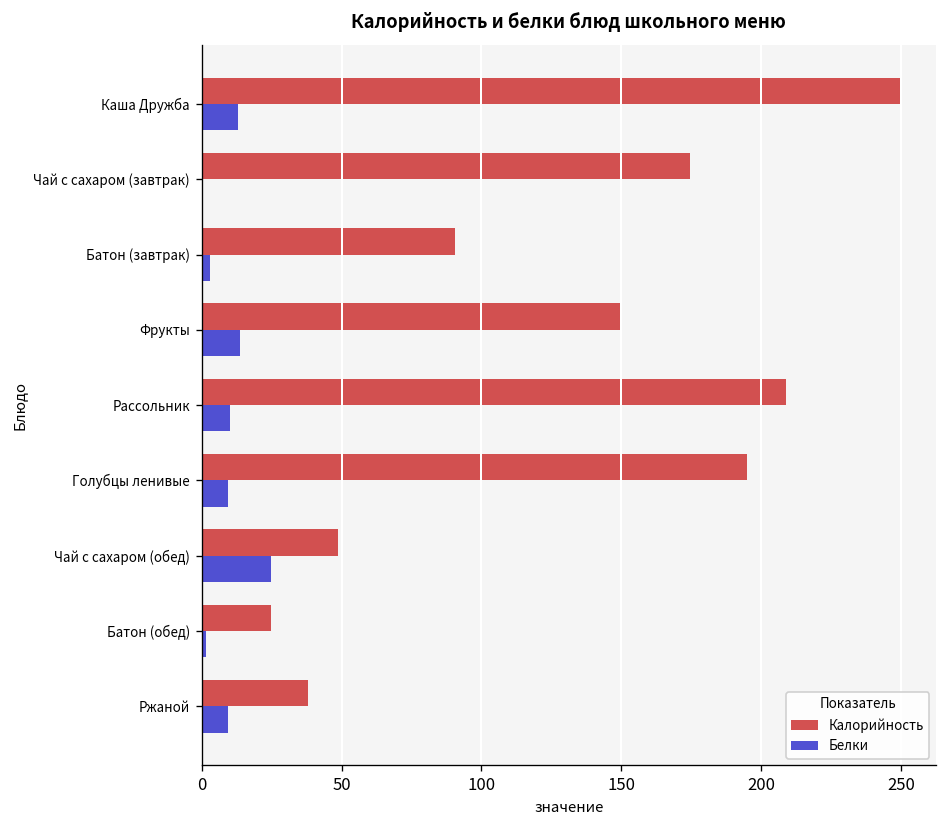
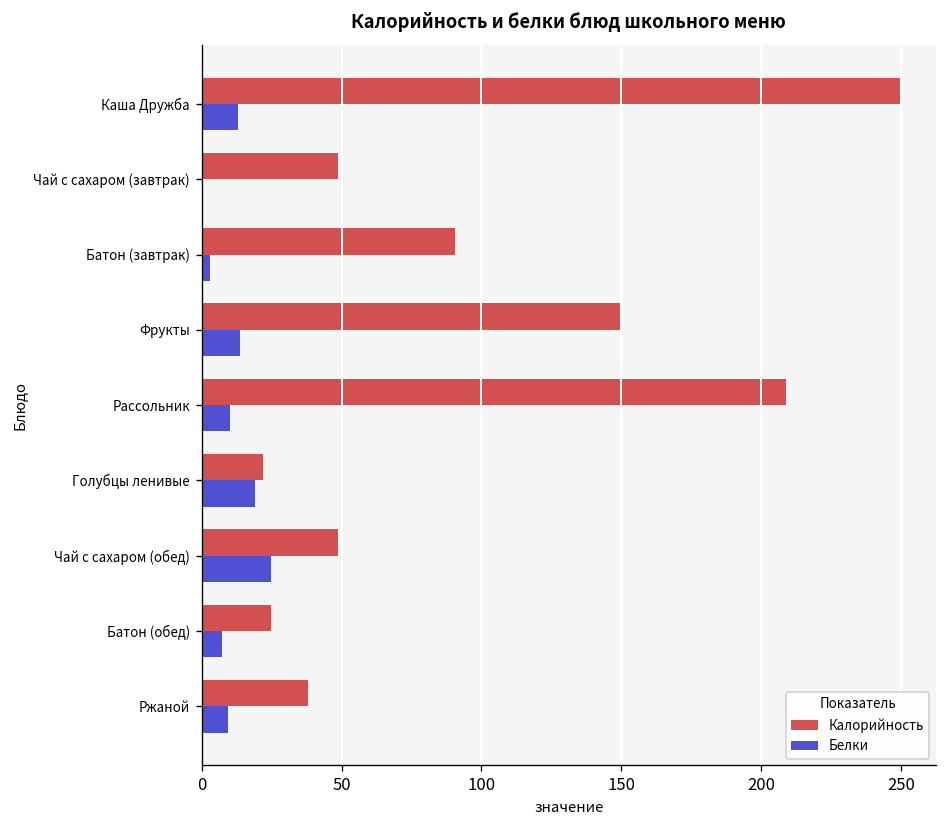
Калорийность, Чай с сахаром (завтрак): 174 -> 49
Калорийность, Голубцы ленивые: 195 -> 22
Белки, Голубцы ленивые: 10 -> 19
Белки, Батон (обед): 2 -> 7
